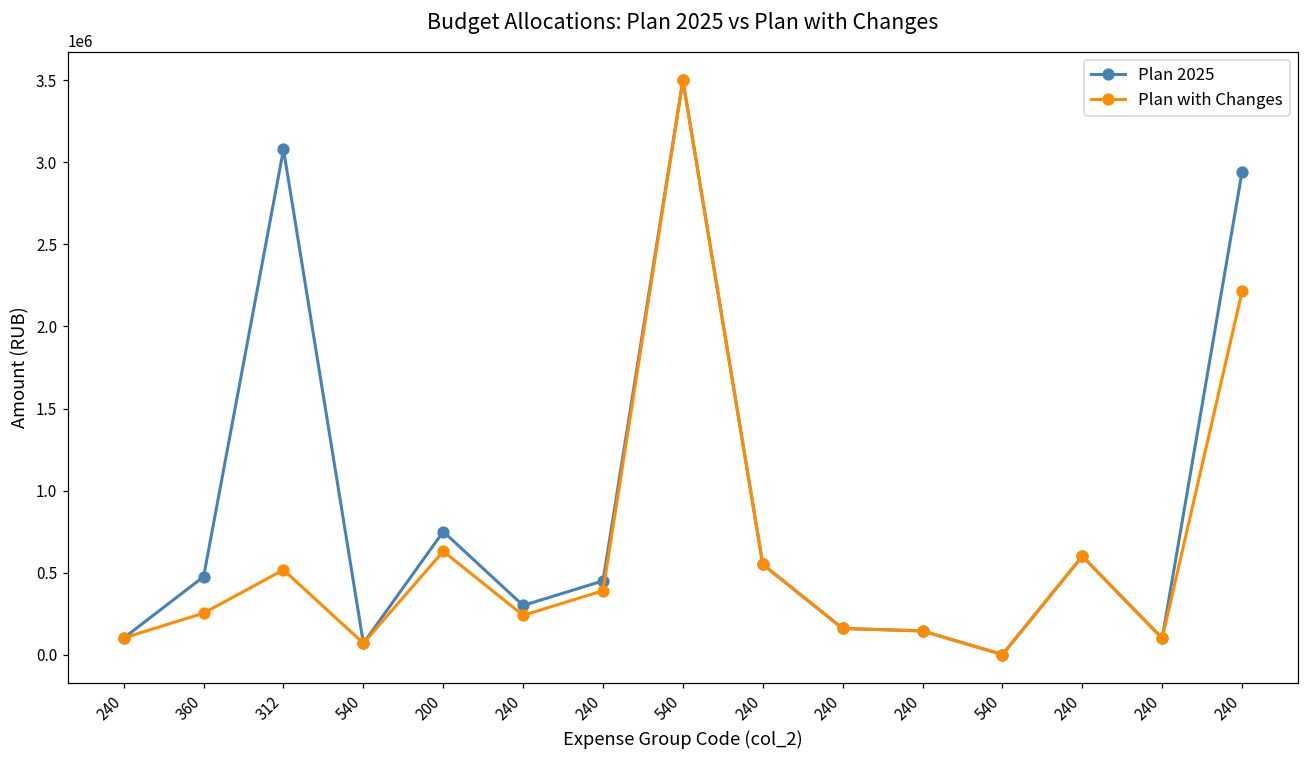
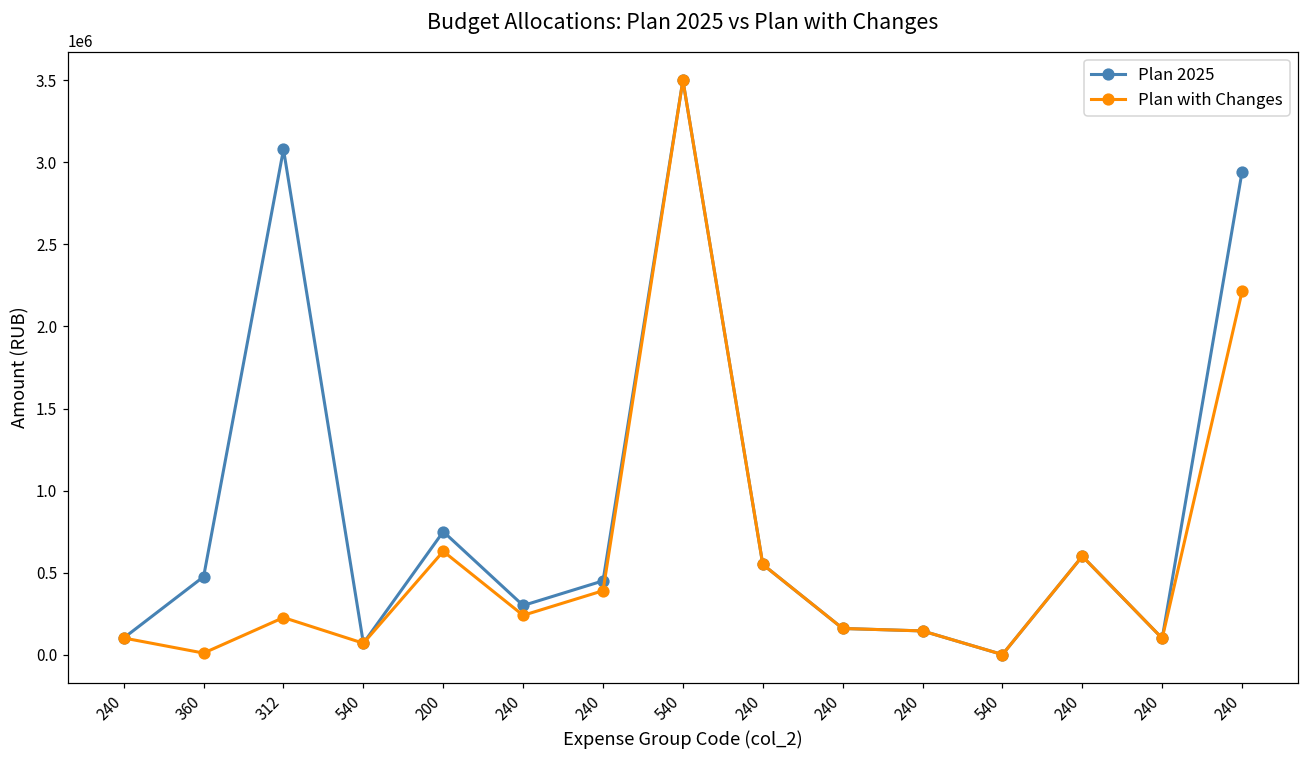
Plan with Changes, 360: 250000 -> 10000
Plan with Changes, 312: 520000 -> 230000
